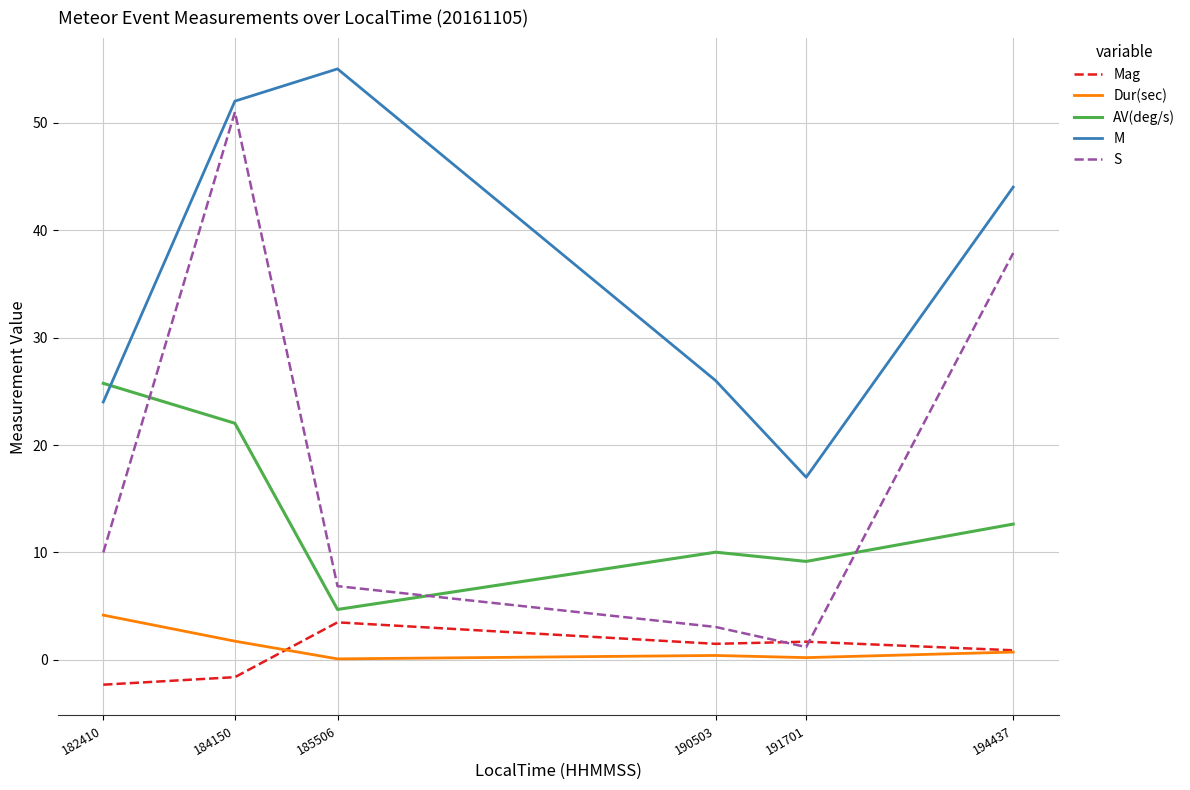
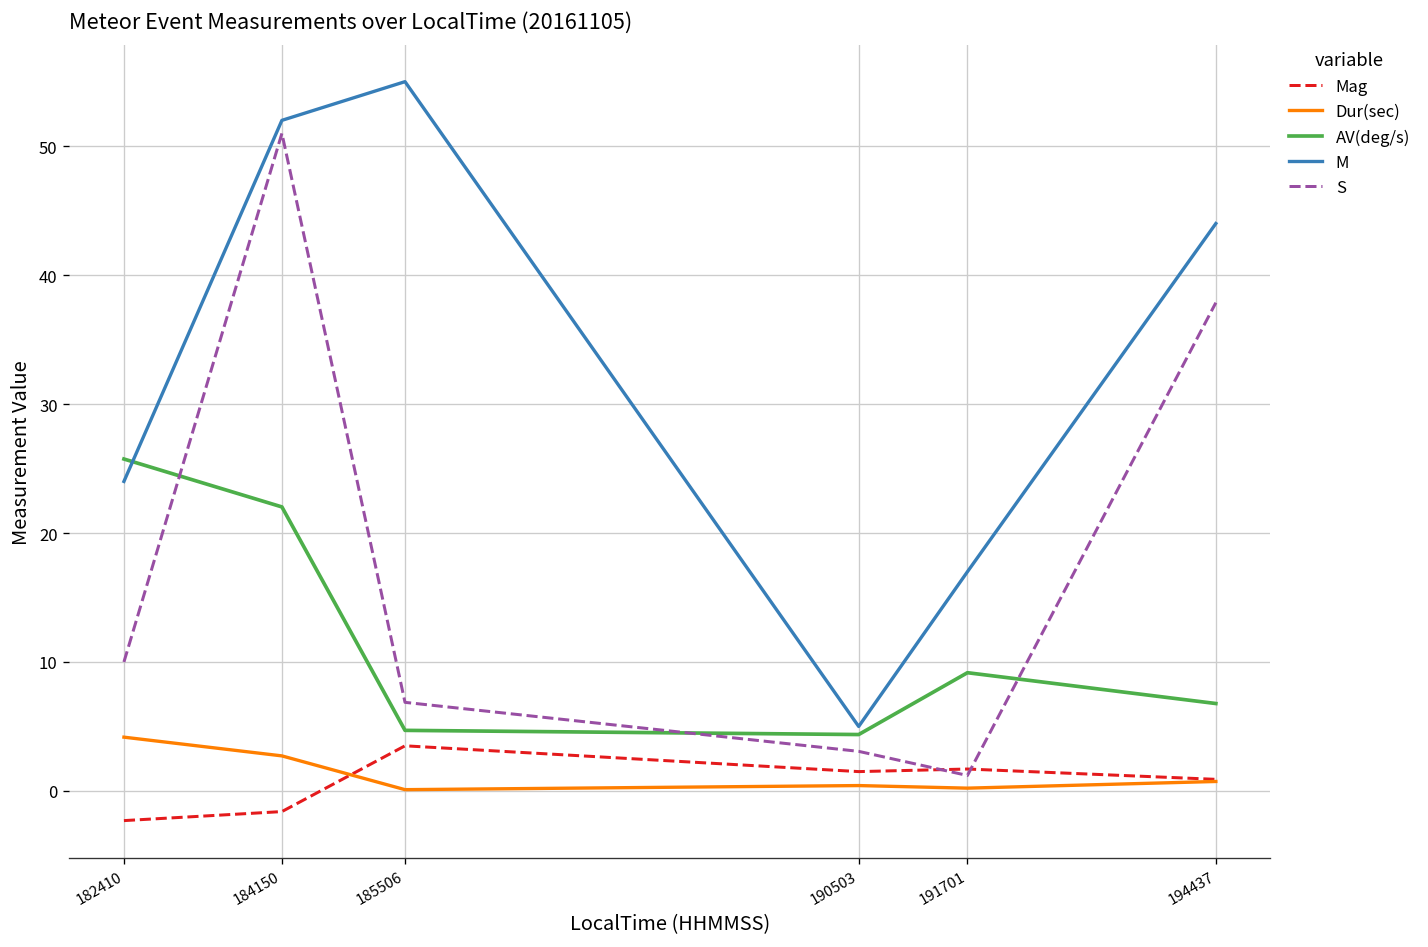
Dur(sec), 184150: 1.7 -> 2.7
AV(deg/s), 190503: 10.0 -> 4.4
M, 190503: 26 -> 5
AV(deg/s), 194437: 12.6 -> 6.8
